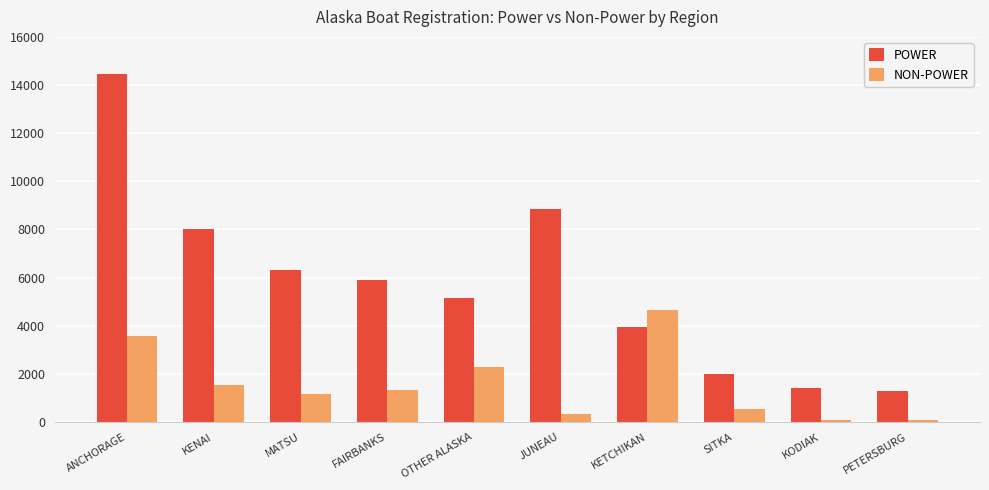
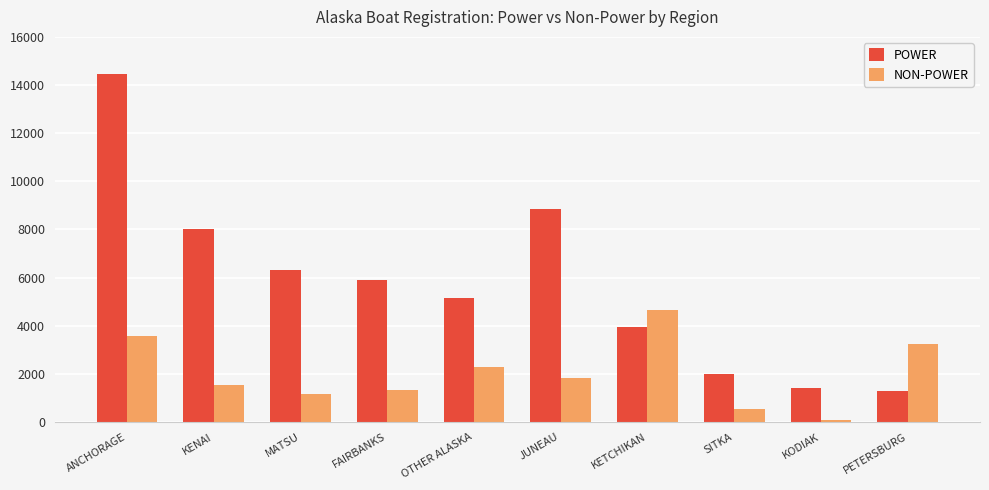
NON-POWER, JUNEAU: 300 -> 1800
NON-POWER, PETERSBURG: 100 -> 3200
